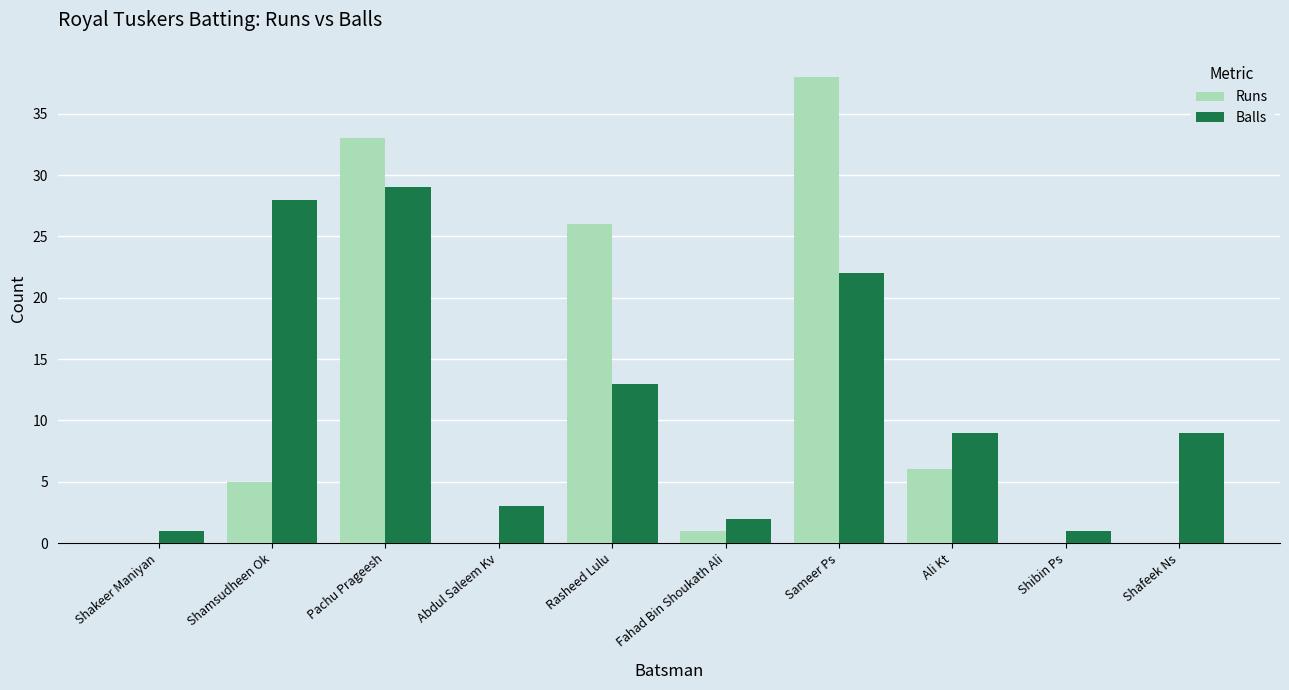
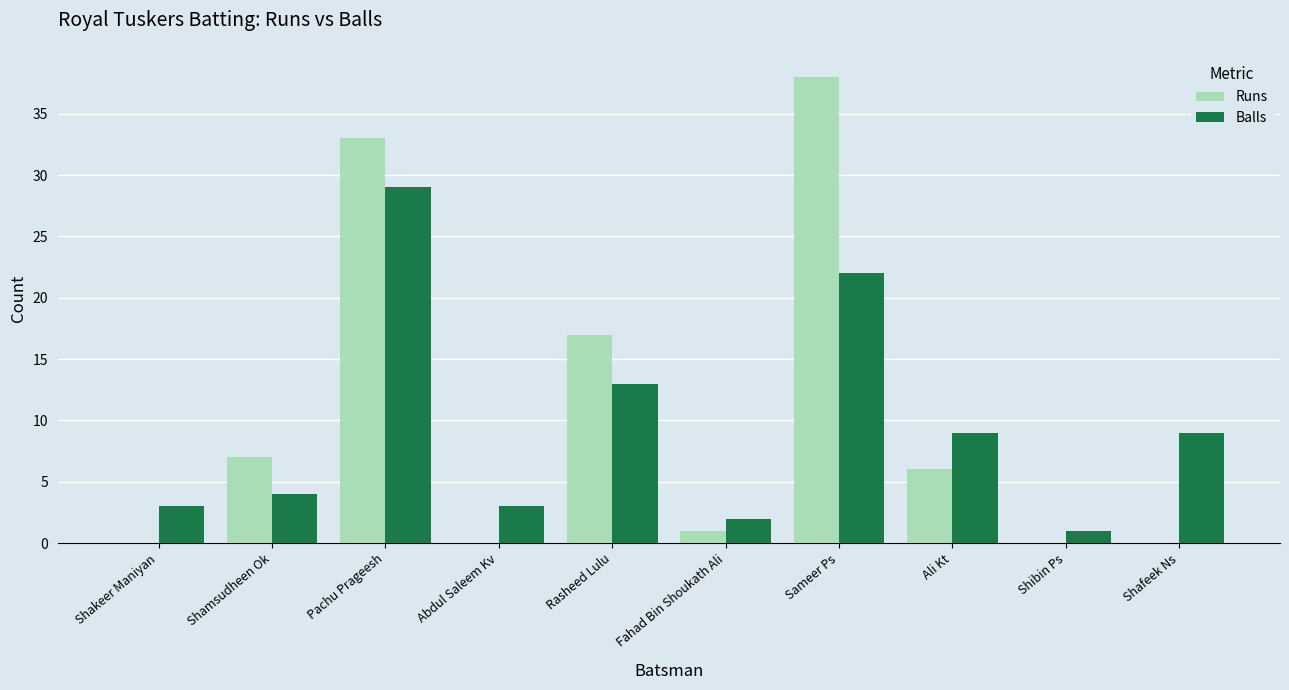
Balls, Shakeer Maniyan: 1 -> 3
Runs, Shamsudheen Ok: 5 -> 7
Balls, Shamsudheen Ok: 28 -> 4
Runs, Rasheed Lulu: 26 -> 17
